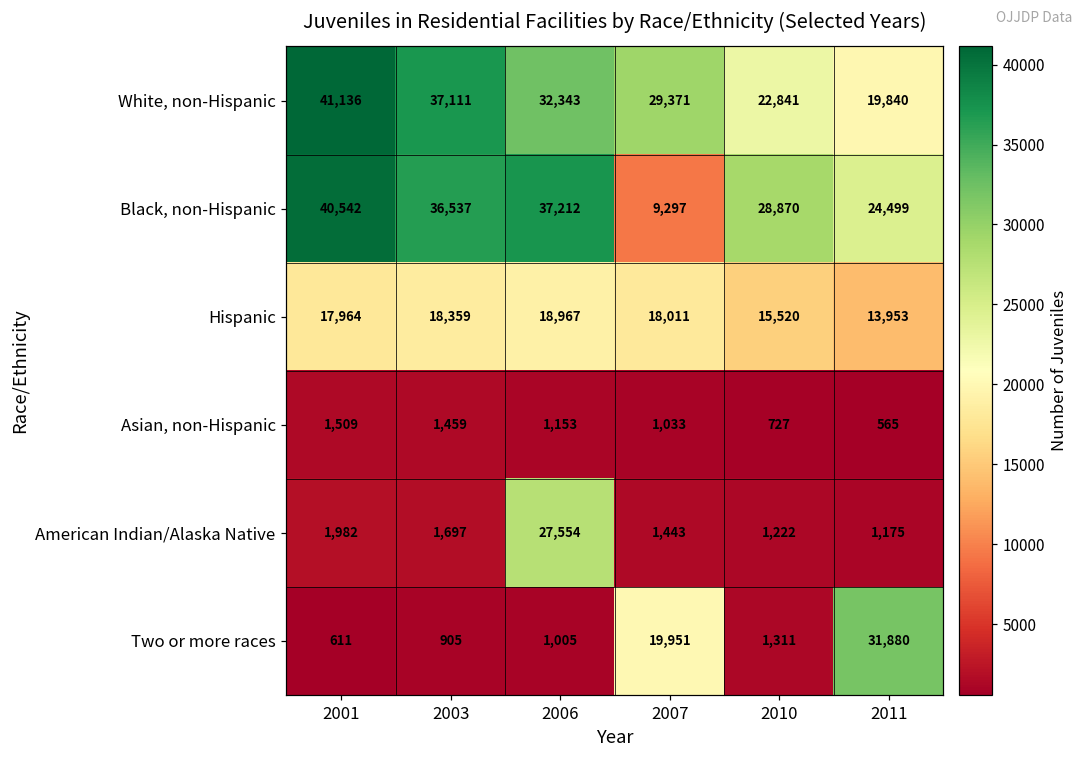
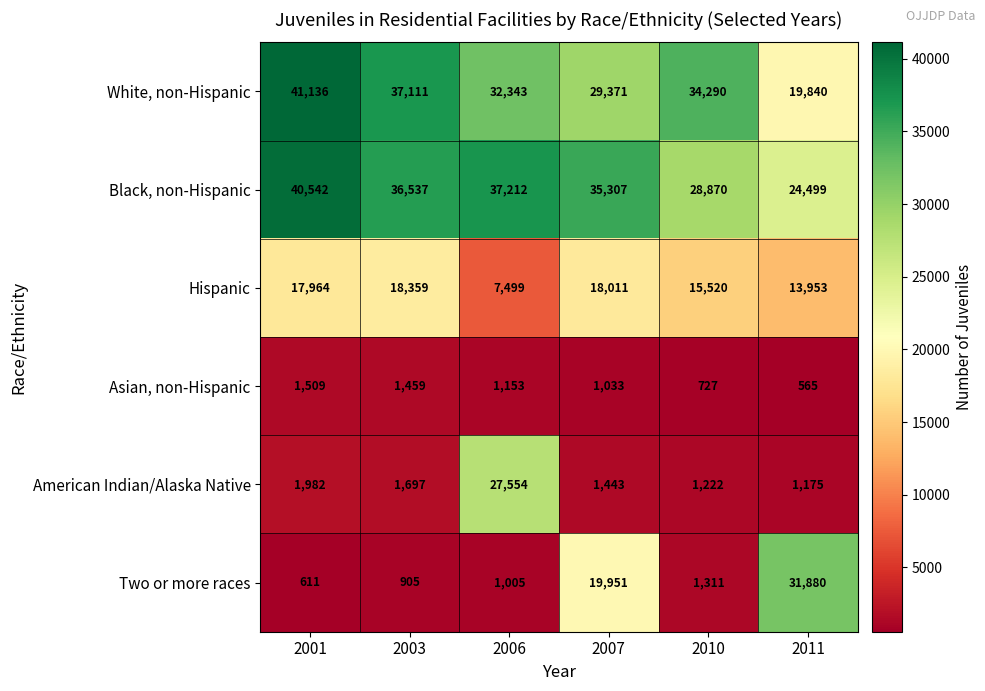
White, non-Hispanic, 2010: 22,841 -> 34,290
Black, non-Hispanic, 2007: 9,297 -> 35,307
Hispanic, 2006: 18,967 -> 7,499
